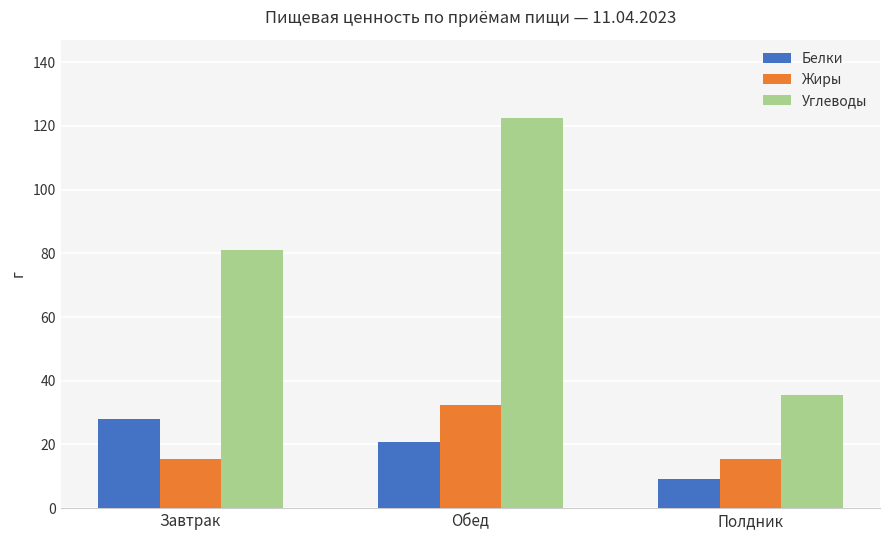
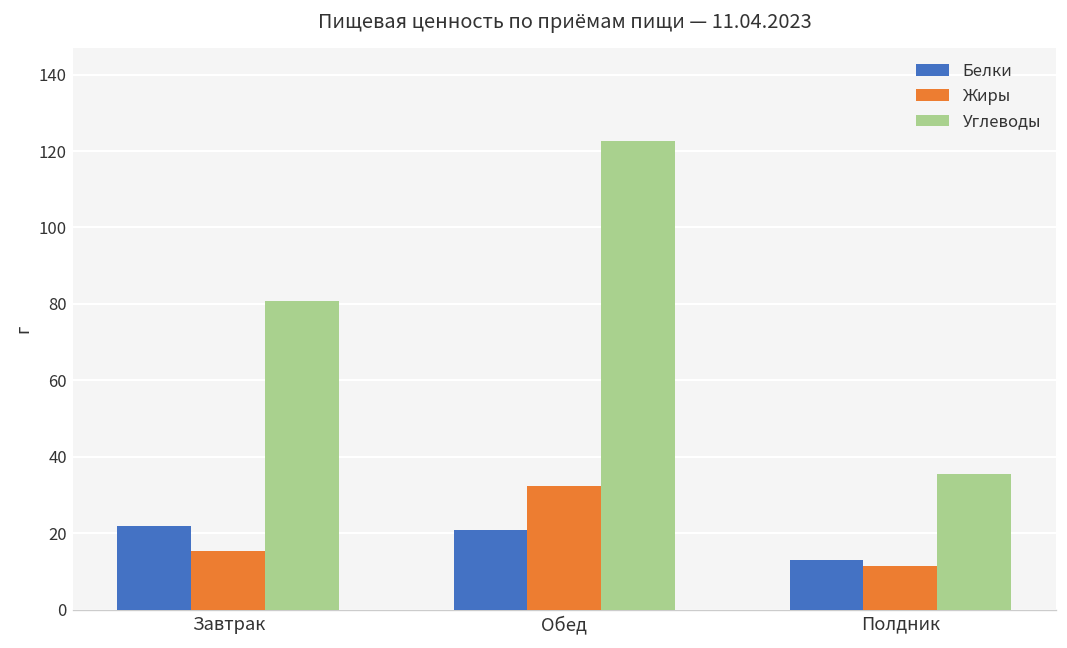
Белки, Завтрак: 28 -> 22
Белки, Полдник: 9 -> 13
Жиры, Полдник: 16 -> 12
